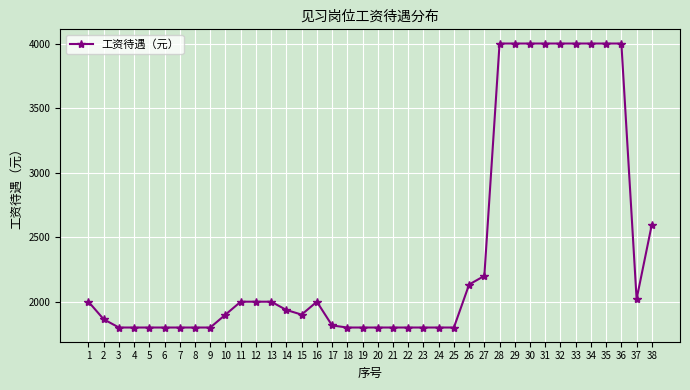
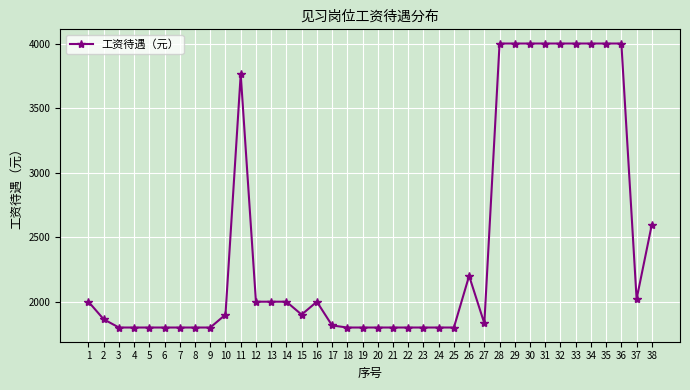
11: 2000 -> 3760
14: 1940 -> 2000
26: 2130 -> 2200
27: 2200 -> 1830
